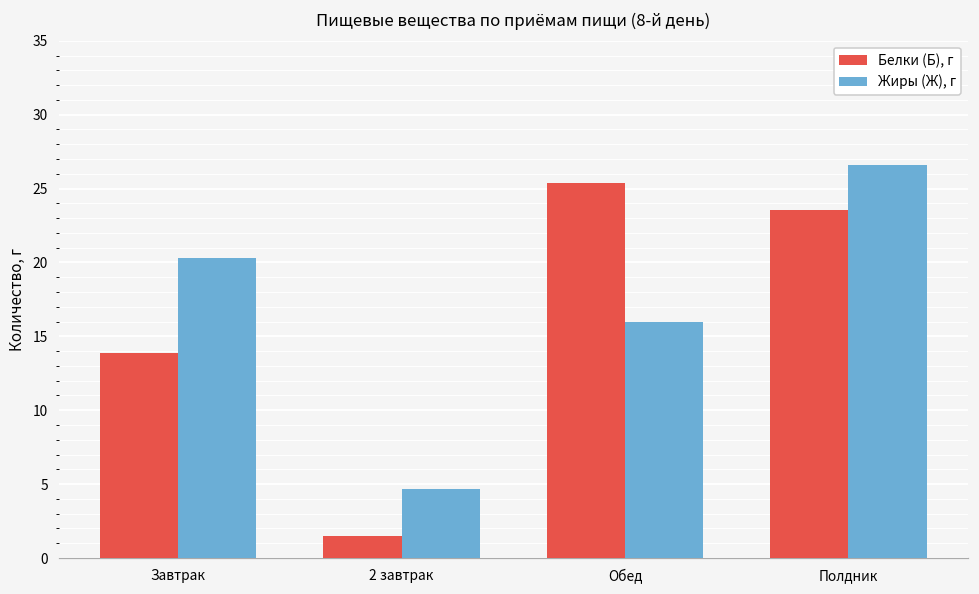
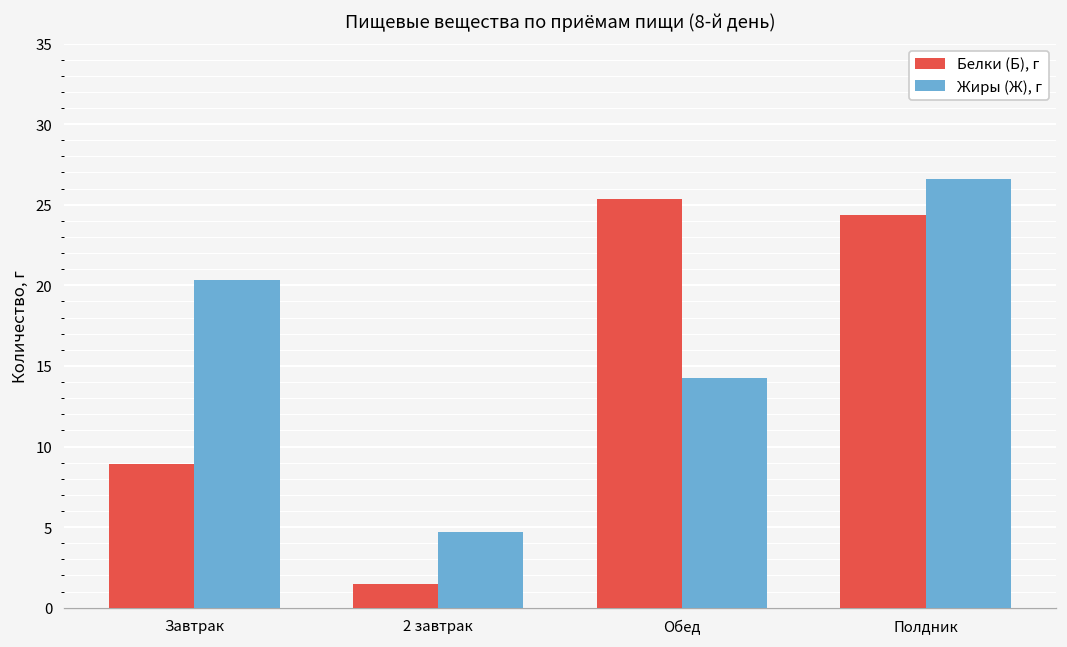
Белки (Б), г, Завтрак: 13.9 -> 8.9
Жиры (Ж), г, Обед: 16.0 -> 14.2
Белки (Б), г, Полдник: 23.6 -> 24.4
